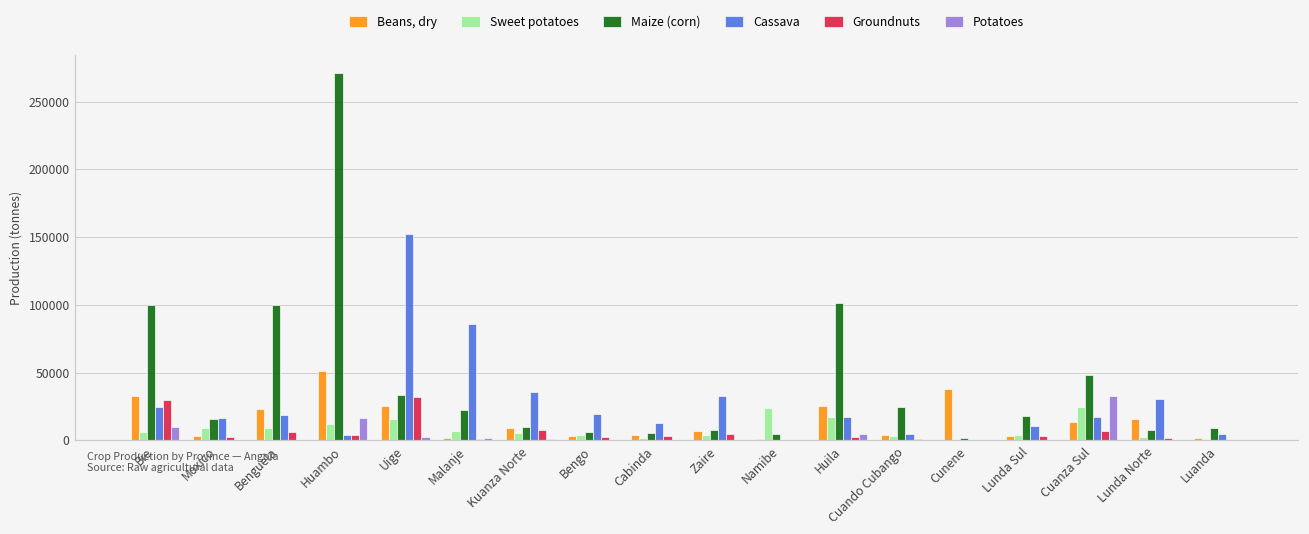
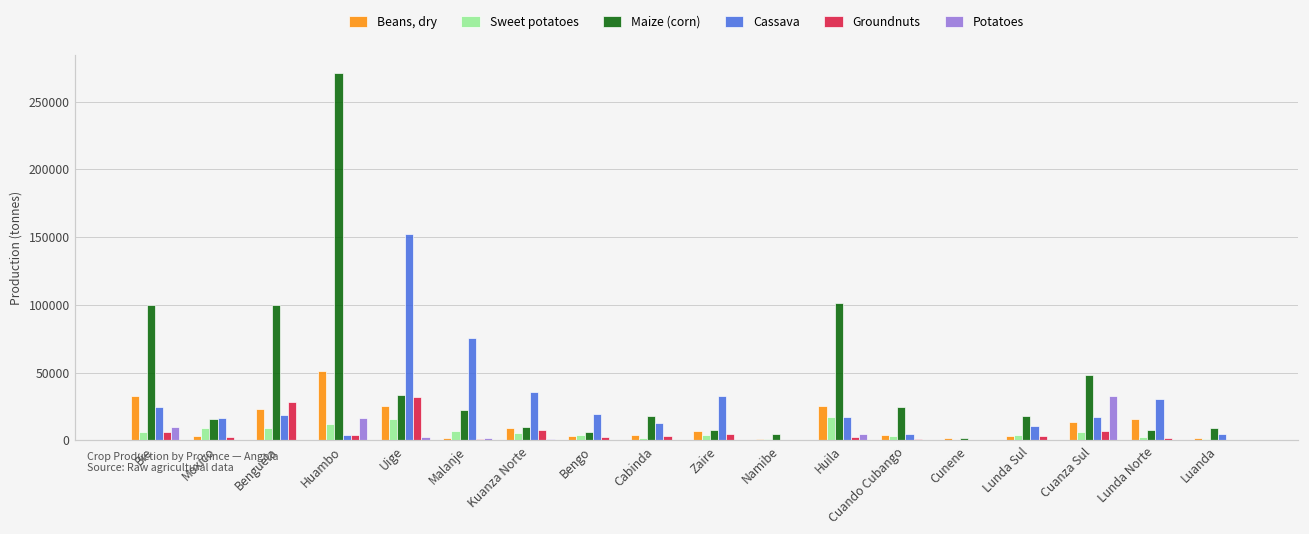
Groundnuts, Bie: 30000 -> 6000
Groundnuts, Benguela: 6000 -> 28000
Cassava, Malanje: 86000 -> 76000
Maize (corn), Cabinda: 6000 -> 18000
Sweet potatoes, Namibe: 24000 -> 1000
Beans, dry, Cunene: 38000 -> 1000
Sweet potatoes, Cuanza Sul: 24000 -> 6000
